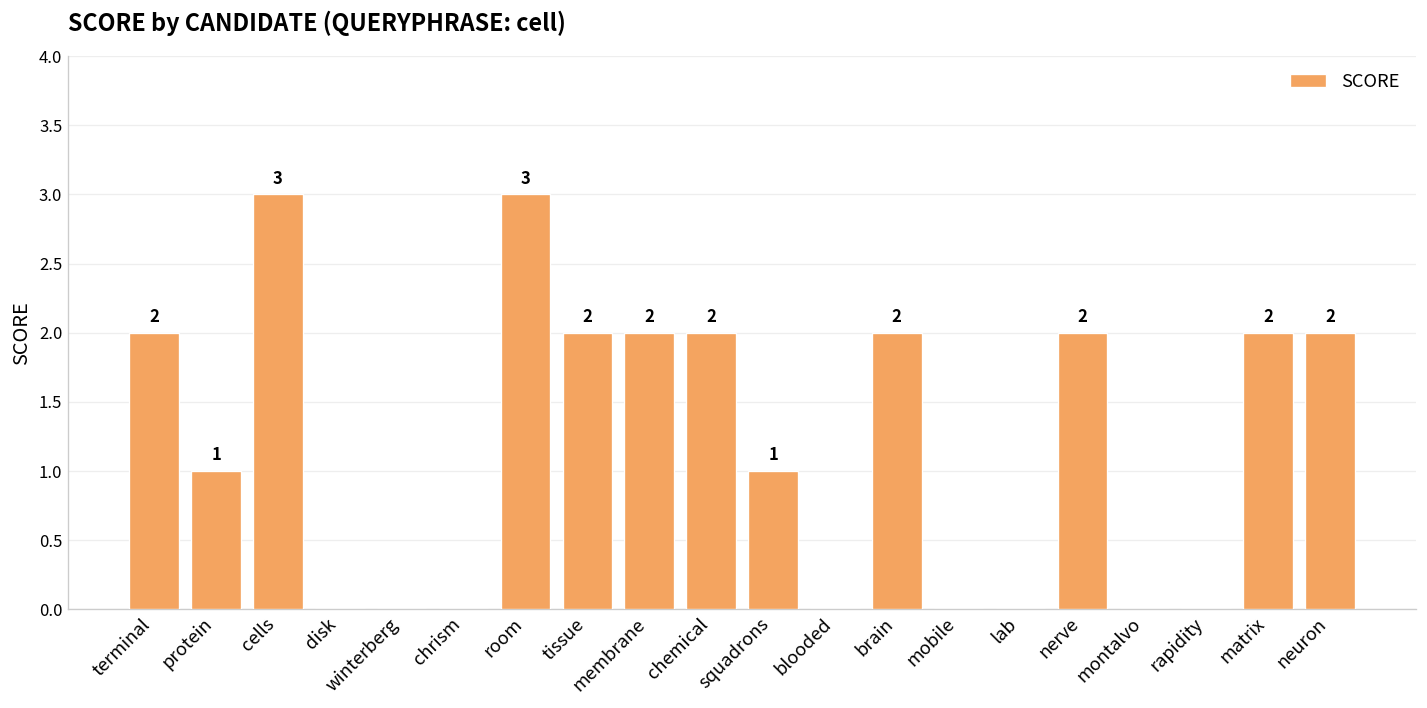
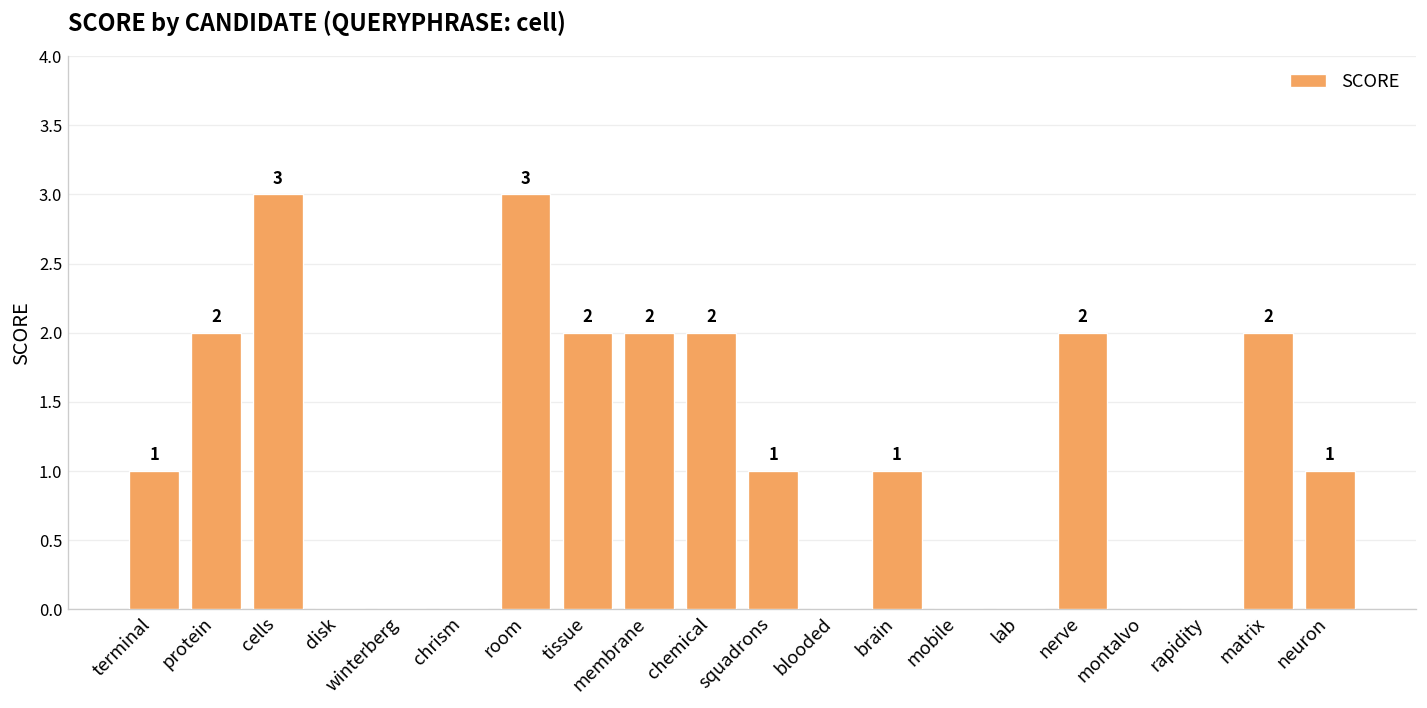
terminal: 2 -> 1
protein: 1 -> 2
brain: 2 -> 1
neuron: 2 -> 1
